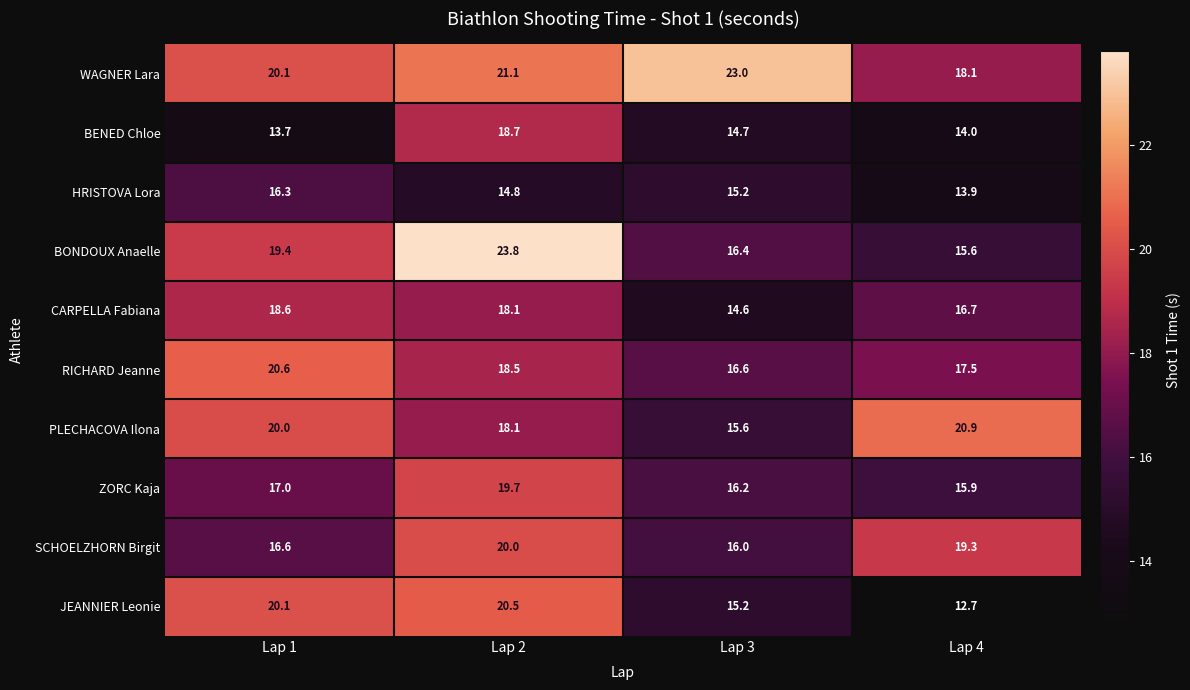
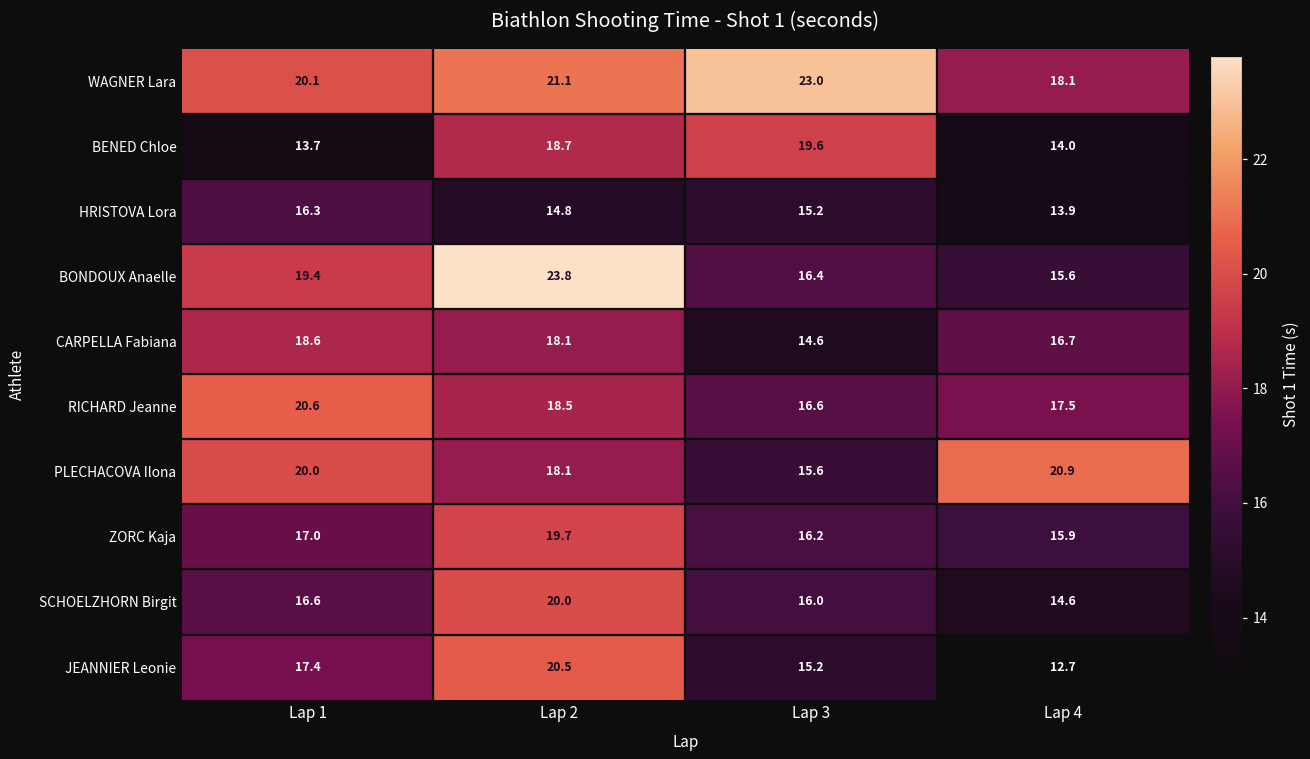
BENED Chloe, Lap 3: 14.7 -> 19.6
SCHOELZHORN Birgit, Lap 4: 19.3 -> 14.6
JEANNIER Leonie, Lap 1: 20.1 -> 17.4
